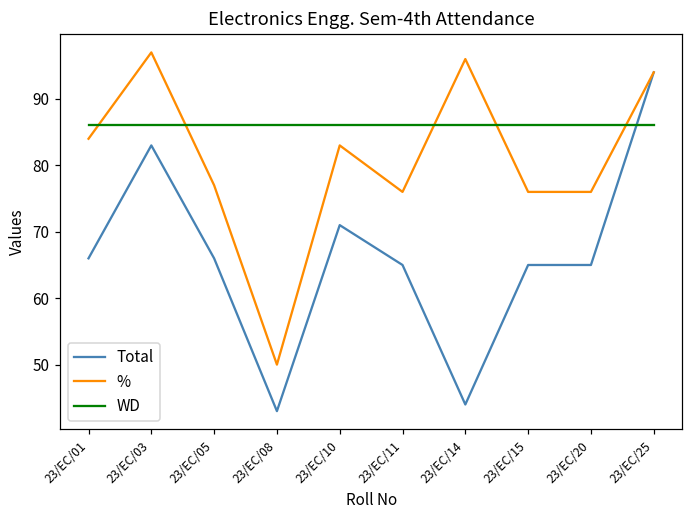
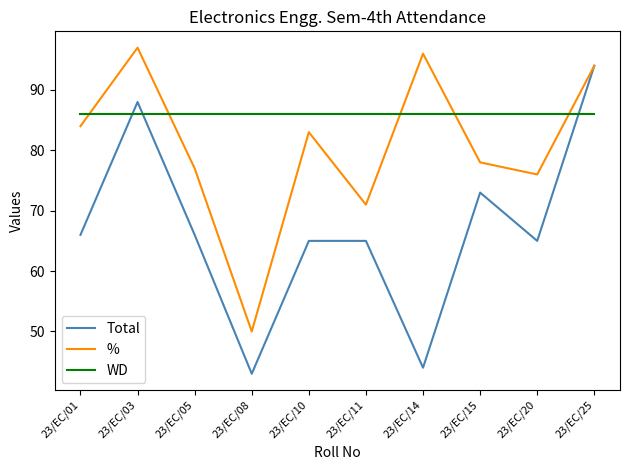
Total, 23/EC/03: 83 -> 88
Total, 23/EC/10: 71 -> 65
%, 23/EC/11: 76 -> 71
Total, 23/EC/15: 65 -> 73
%, 23/EC/15: 76 -> 78
